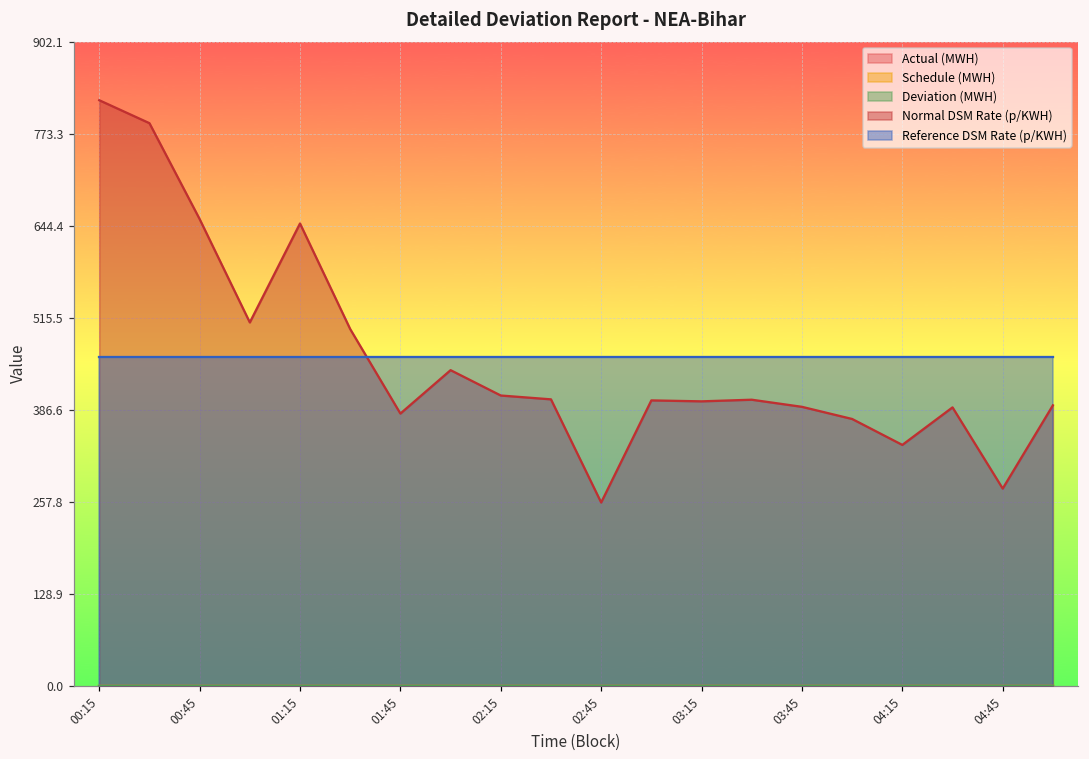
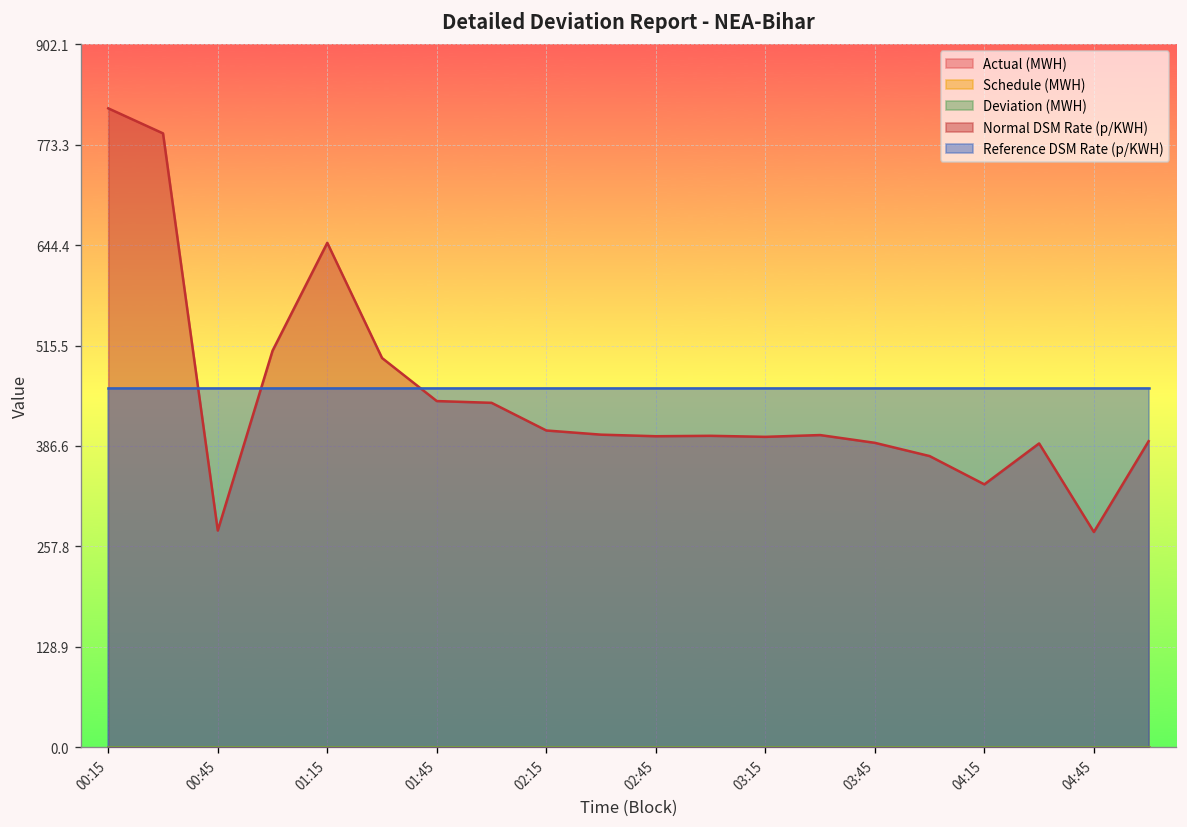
Normal DSM Rate (p/KWH), 00:45: 650 -> 280
Normal DSM Rate (p/KWH), 01:45: 380 -> 440
Normal DSM Rate (p/KWH), 02:45: 260 -> 400
